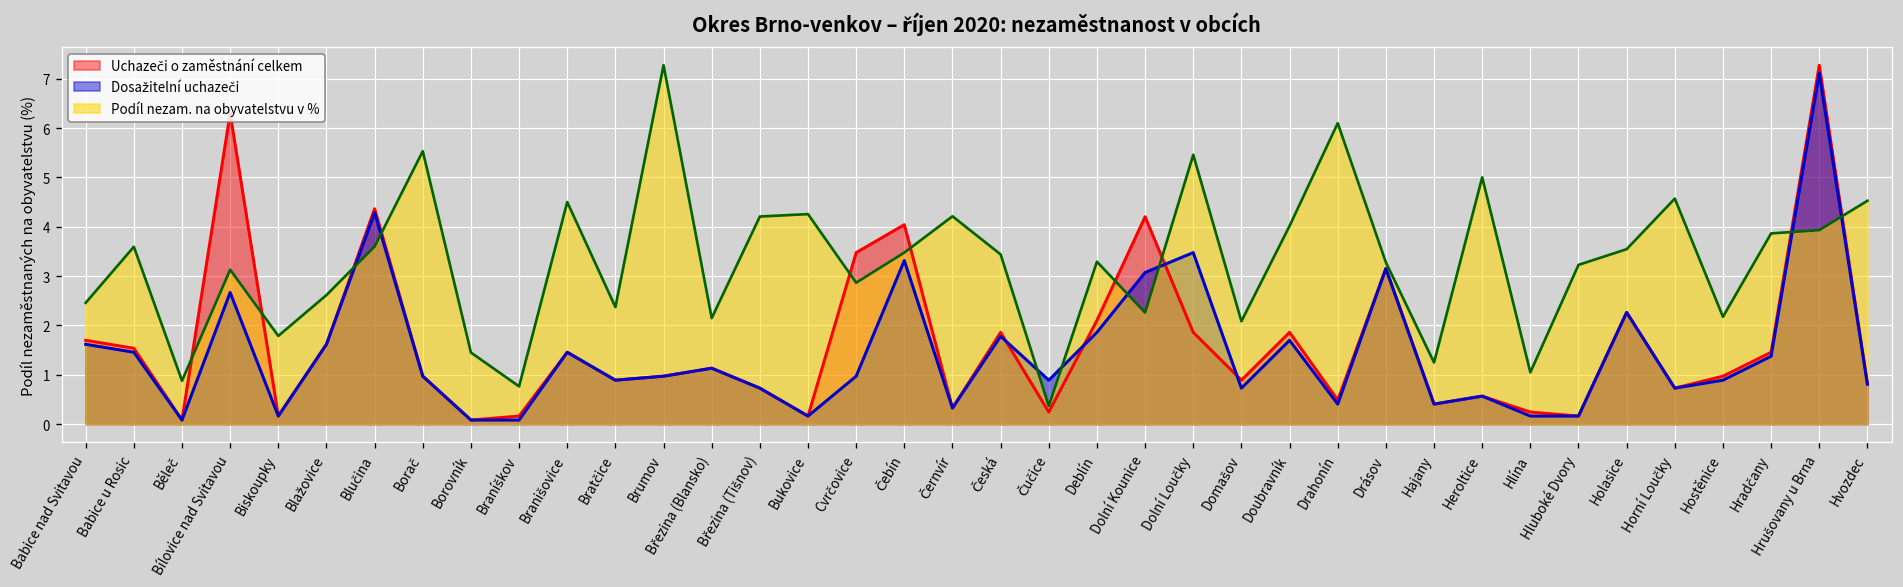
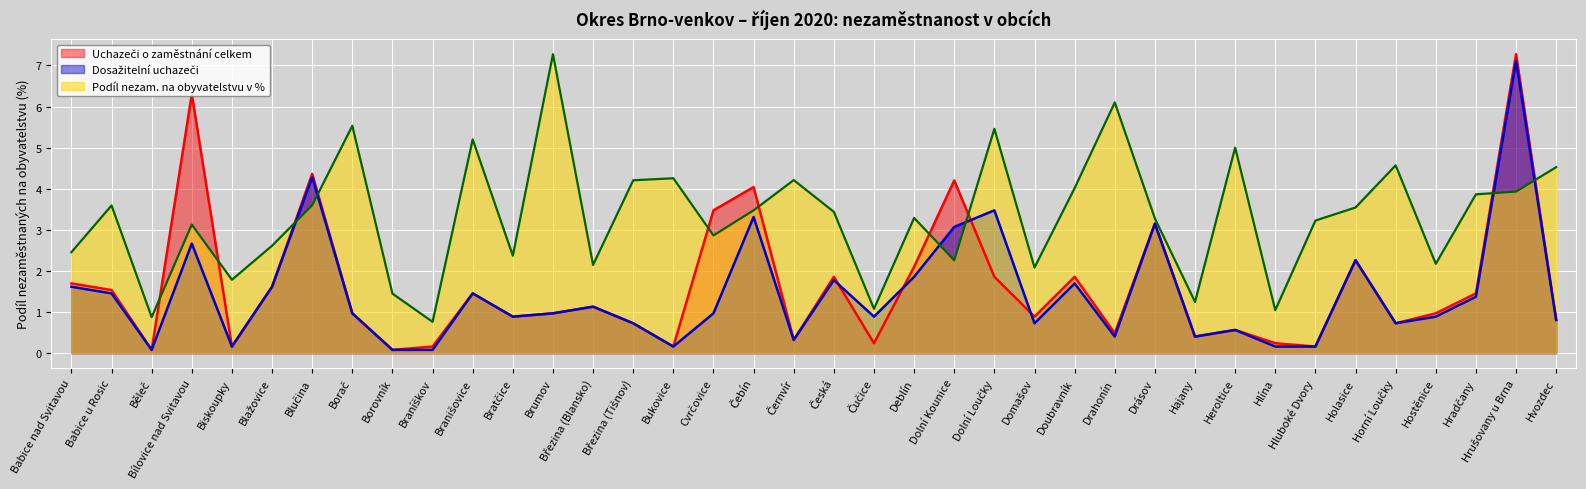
Podíl nezam. na obyvatelstvu v %, Branišovice: 4.5 -> 5.2
Podíl nezam. na obyvatelstvu v %, Čučice: 0.4 -> 1.1
